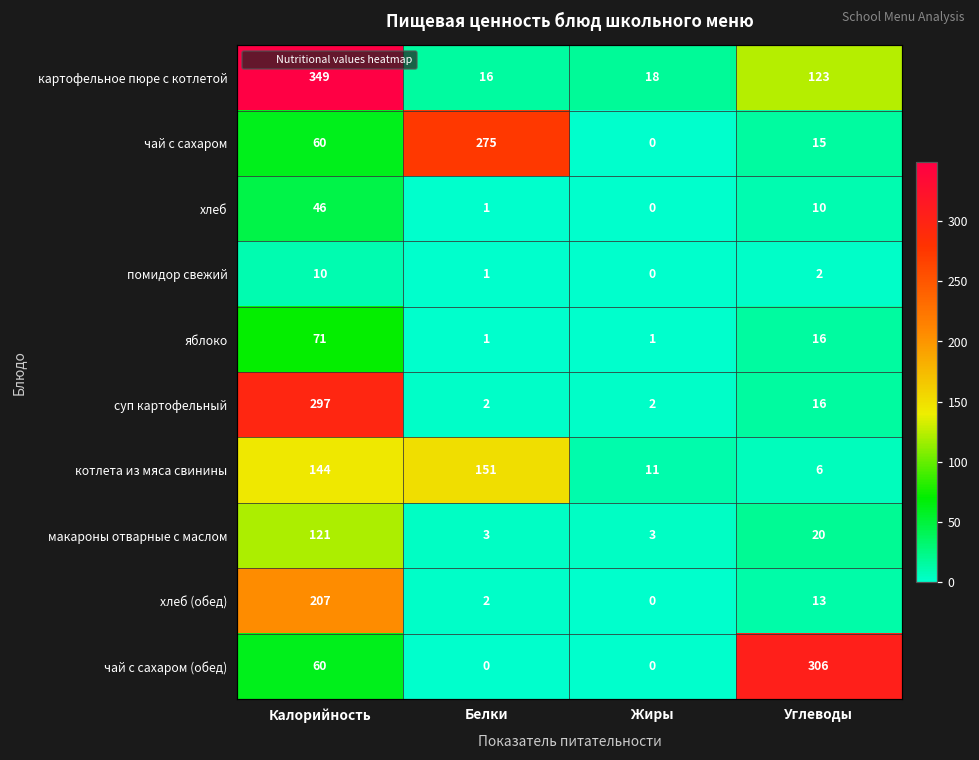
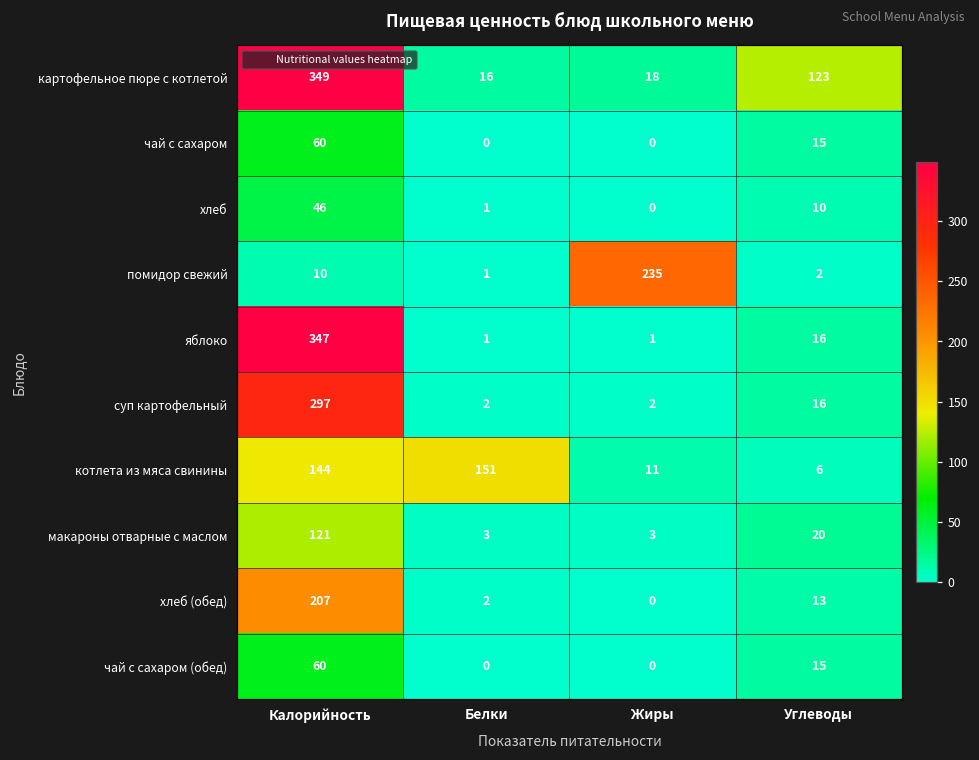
чай с сахаром, Белки: 275 -> 0
помидор свежий, Жиры: 0 -> 235
яблоко, Калорийность: 71 -> 347
чай с сахаром (обед), Углеводы: 306 -> 15
